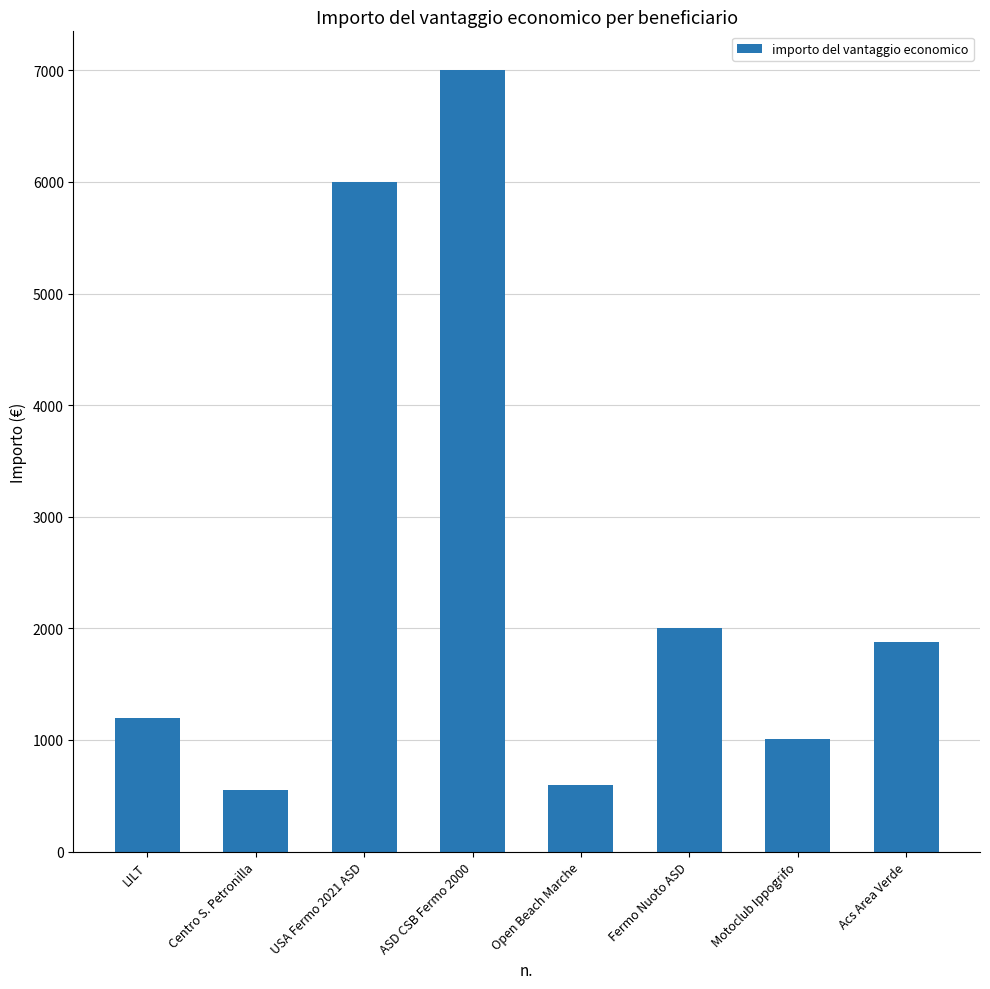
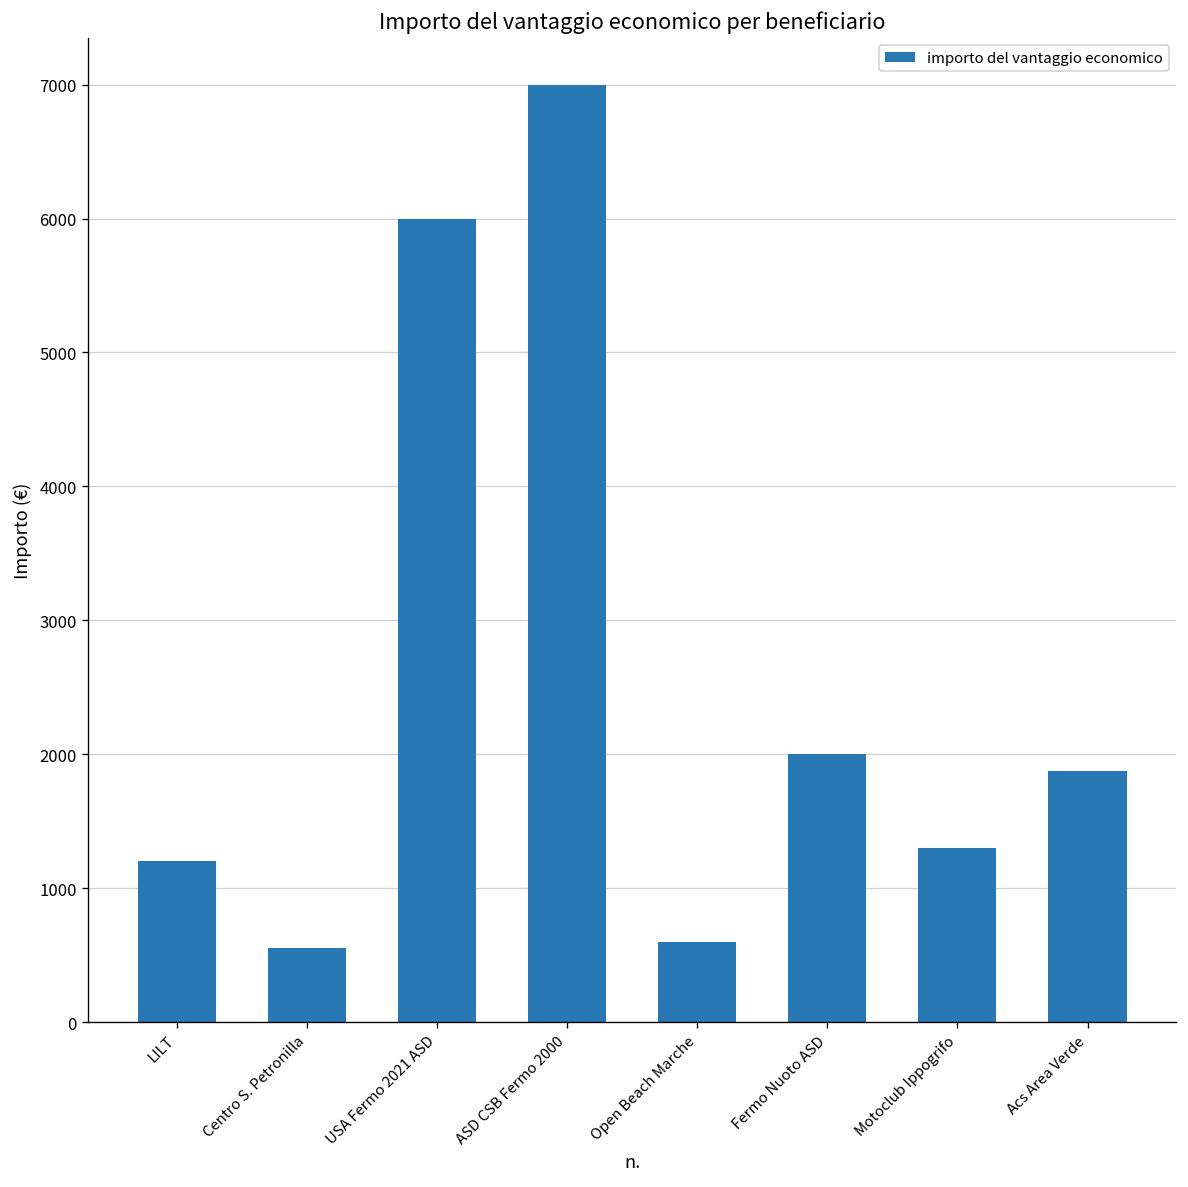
Motoclub Ippogrifo: 1010 -> 1300
